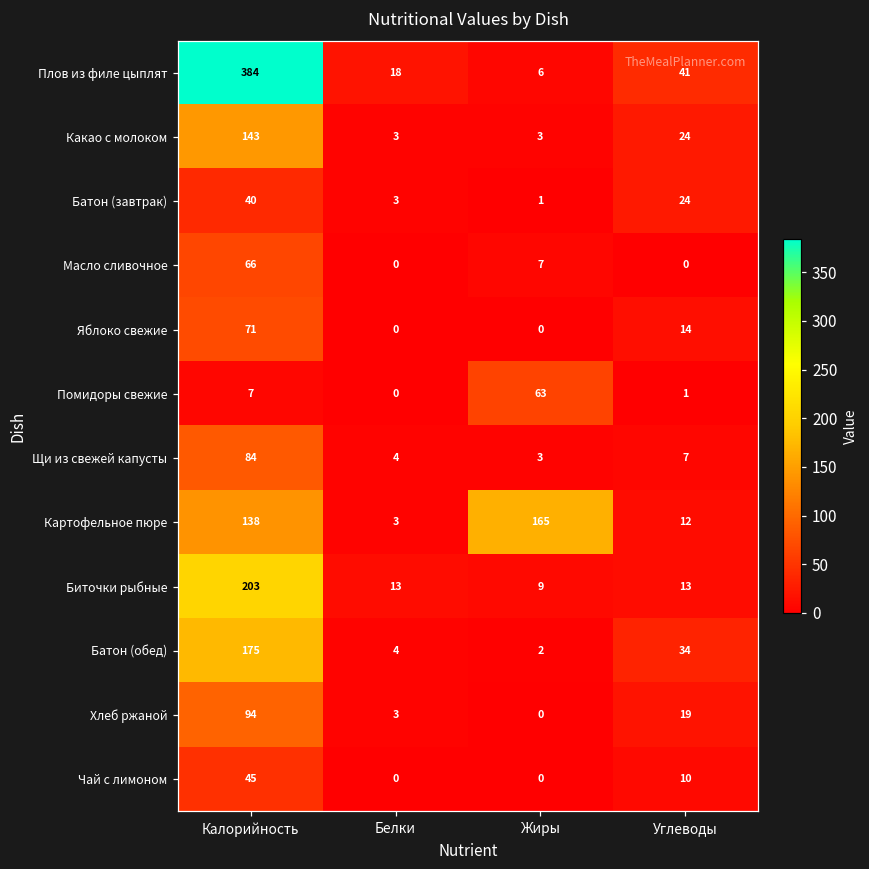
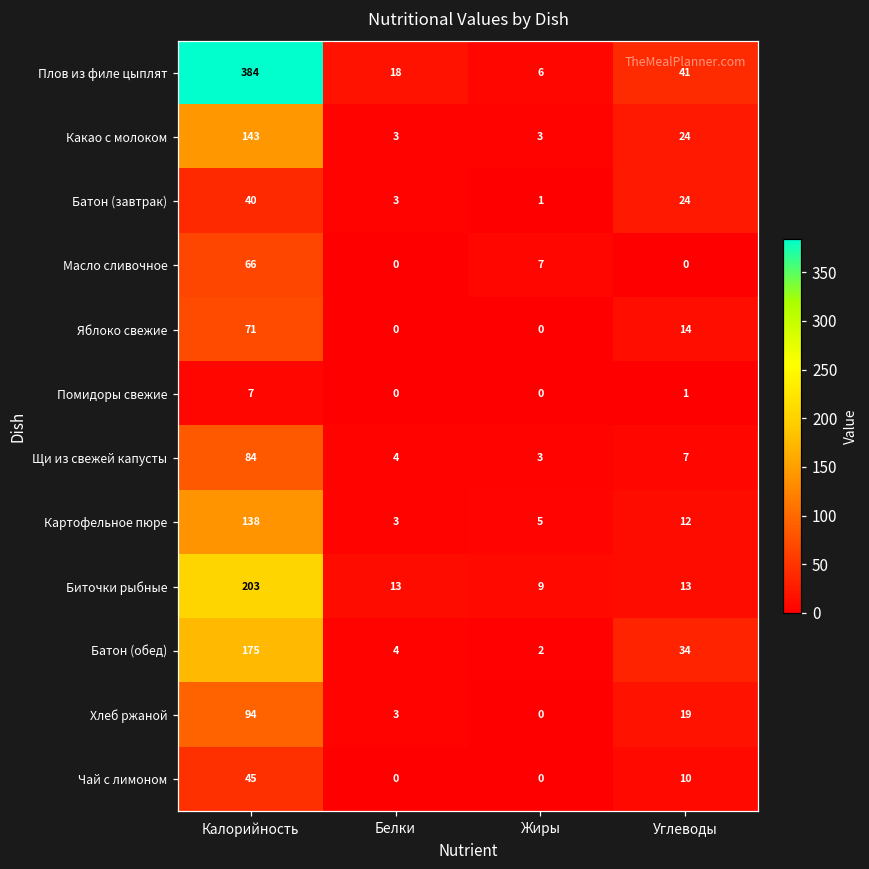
Помидоры свежие, Жиры: 63 -> 0
Картофельное пюре, Жиры: 165 -> 5
